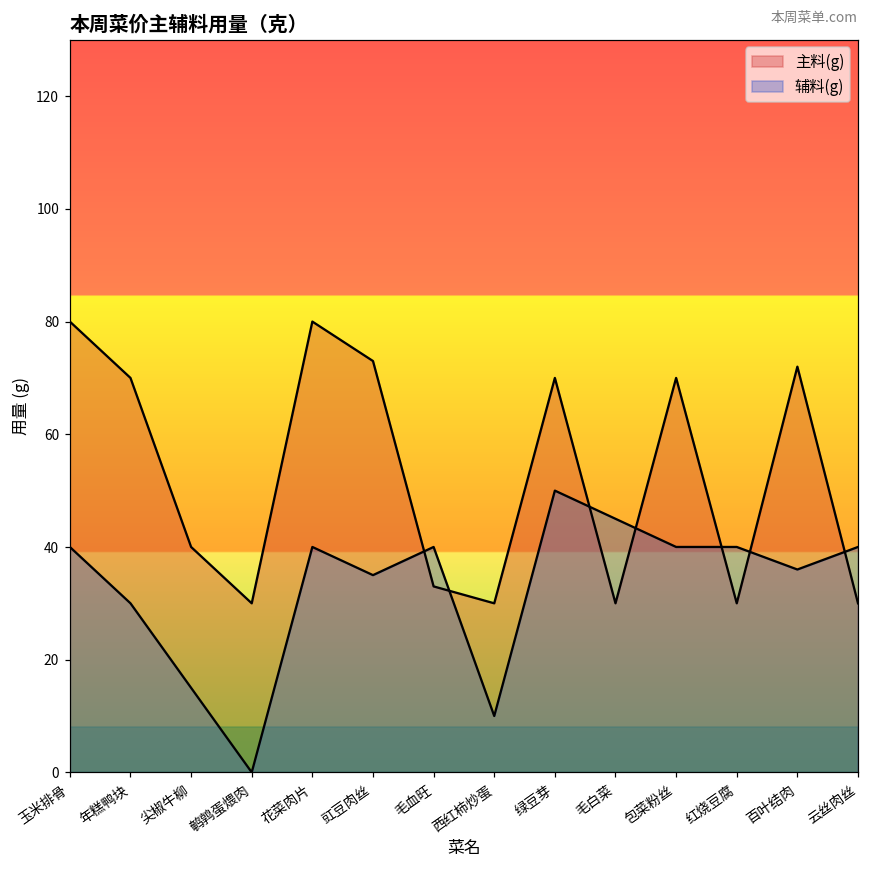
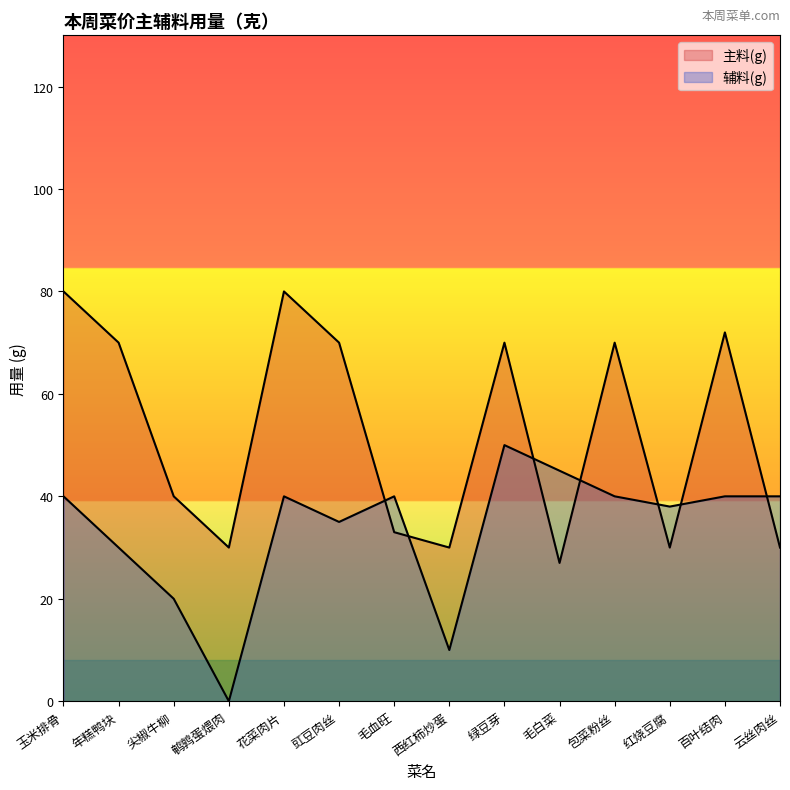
辅料(g), 尖椒牛柳: 15 -> 20
主料(g), 豇豆肉丝: 73 -> 70
主料(g), 毛白菜: 30 -> 27
辅料(g), 红烧豆腐: 40 -> 38
辅料(g), 百叶结肉: 36 -> 40
